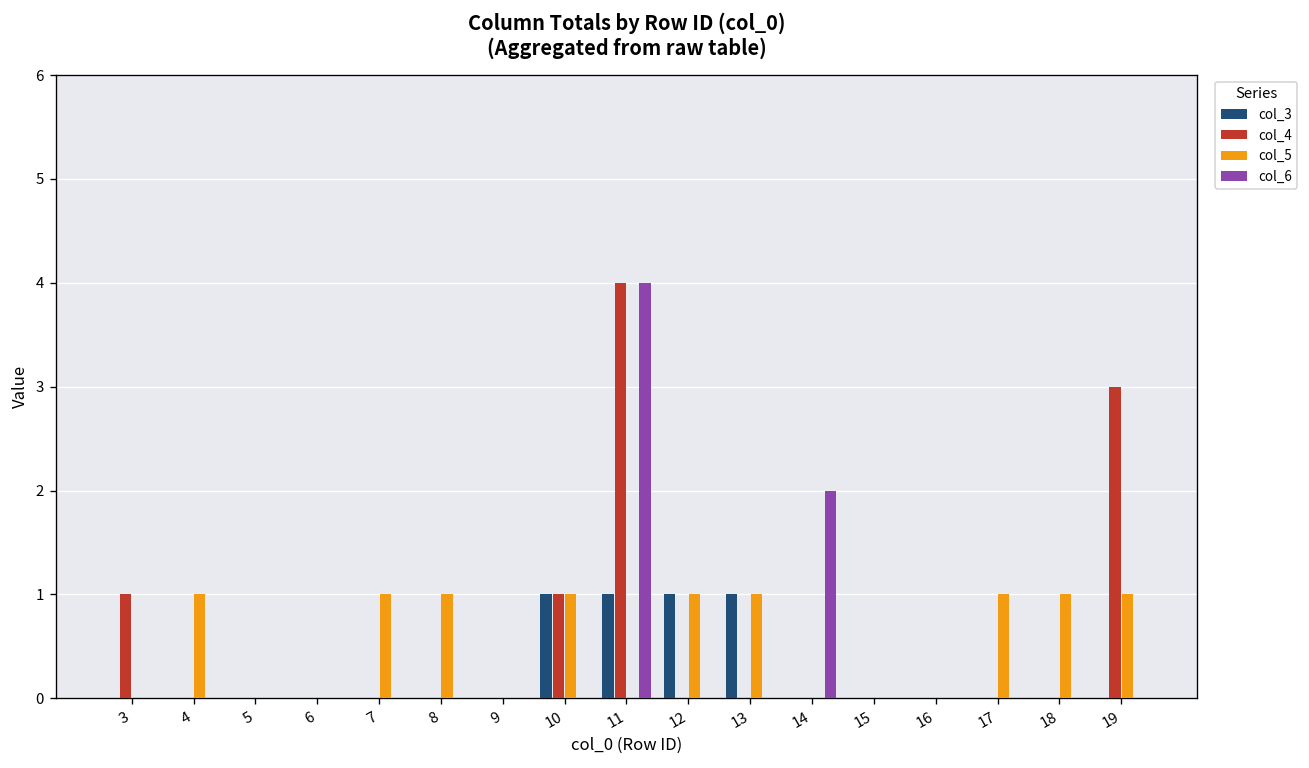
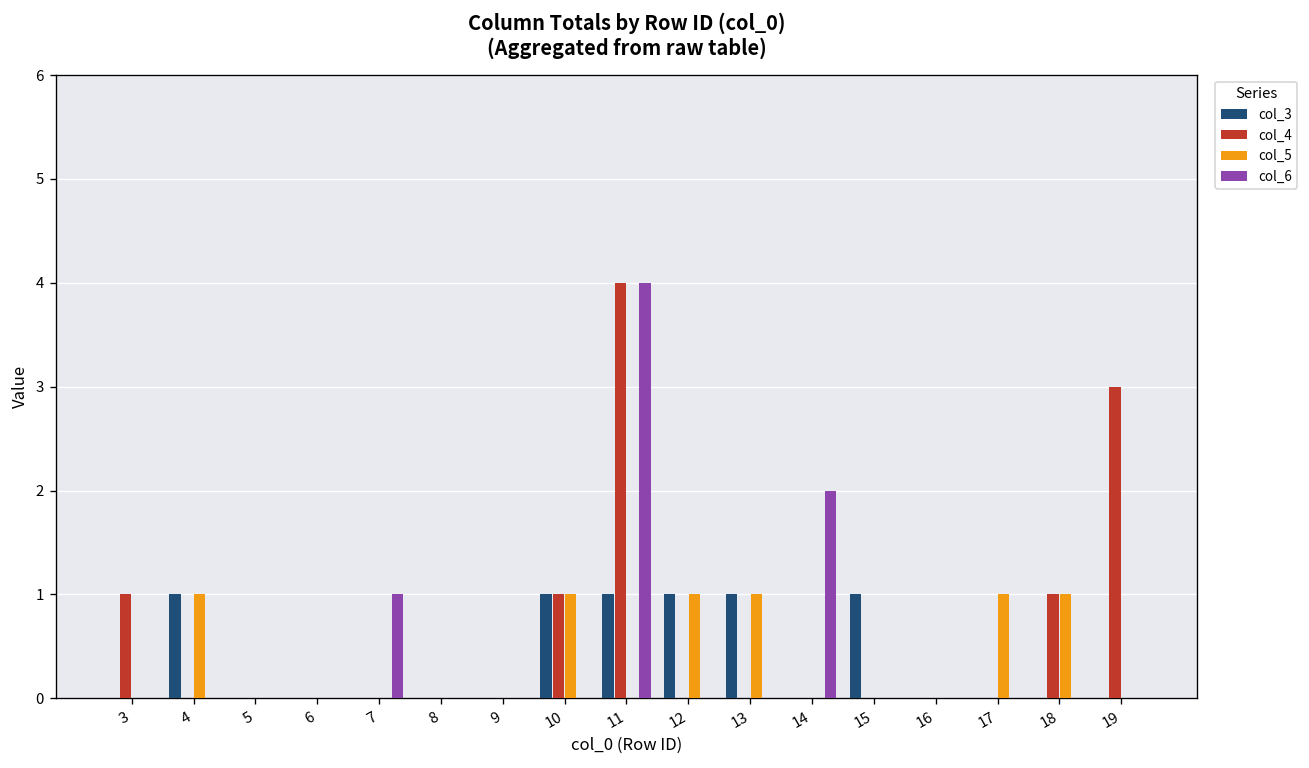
col_3, 4: 0 -> 1
col_5, 7: 1 -> 0
col_6, 7: 0 -> 1
col_5, 8: 1 -> 0
col_3, 15: 0 -> 1
col_4, 18: 0 -> 1
col_5, 19: 1 -> 0
